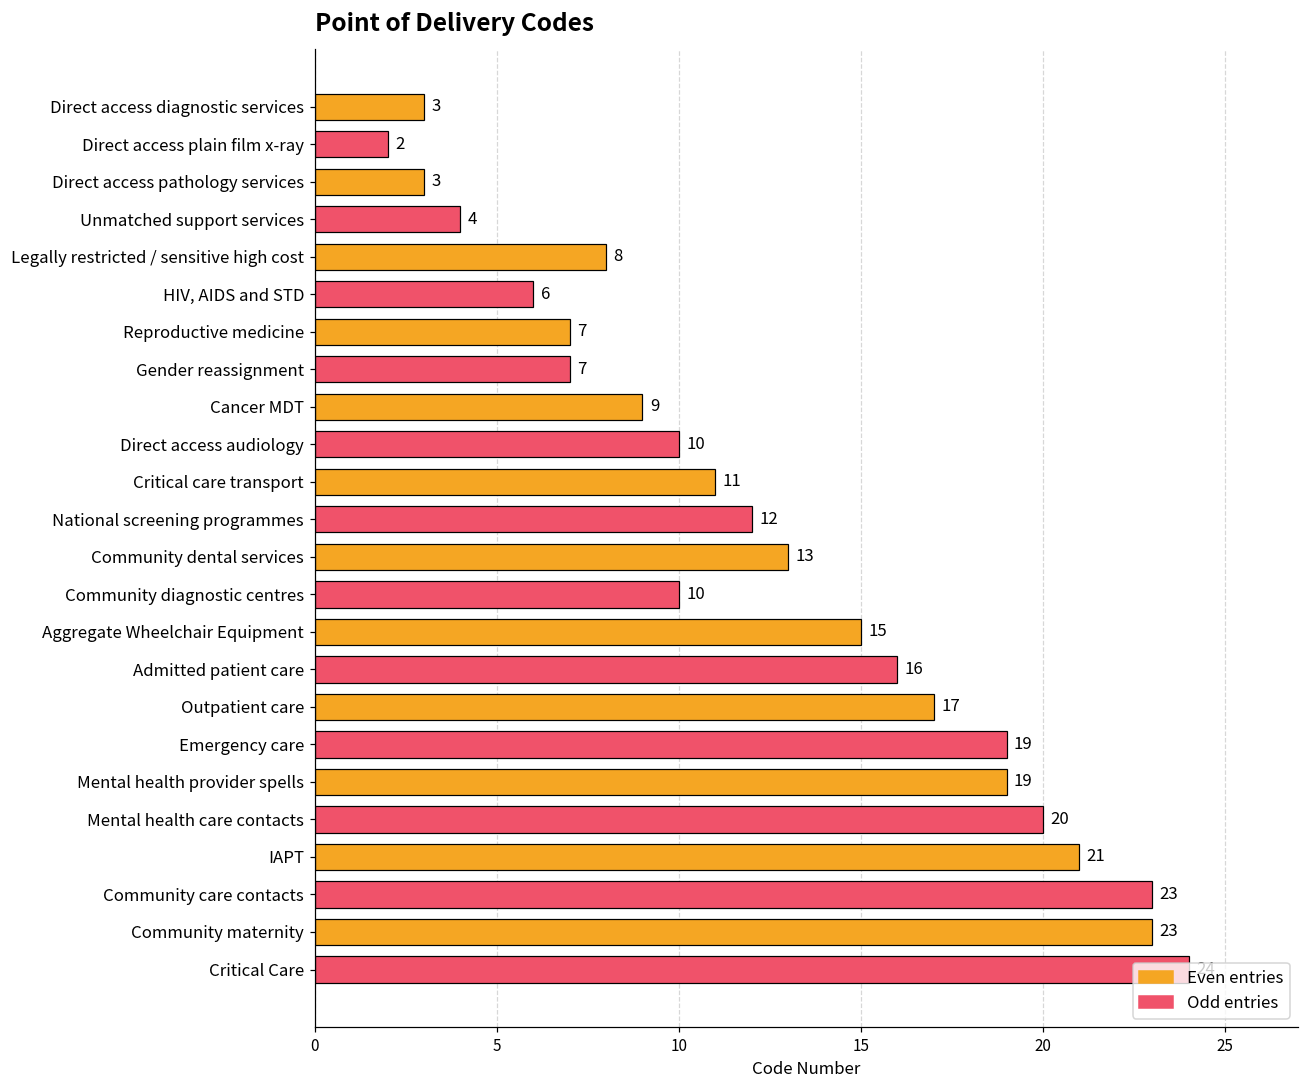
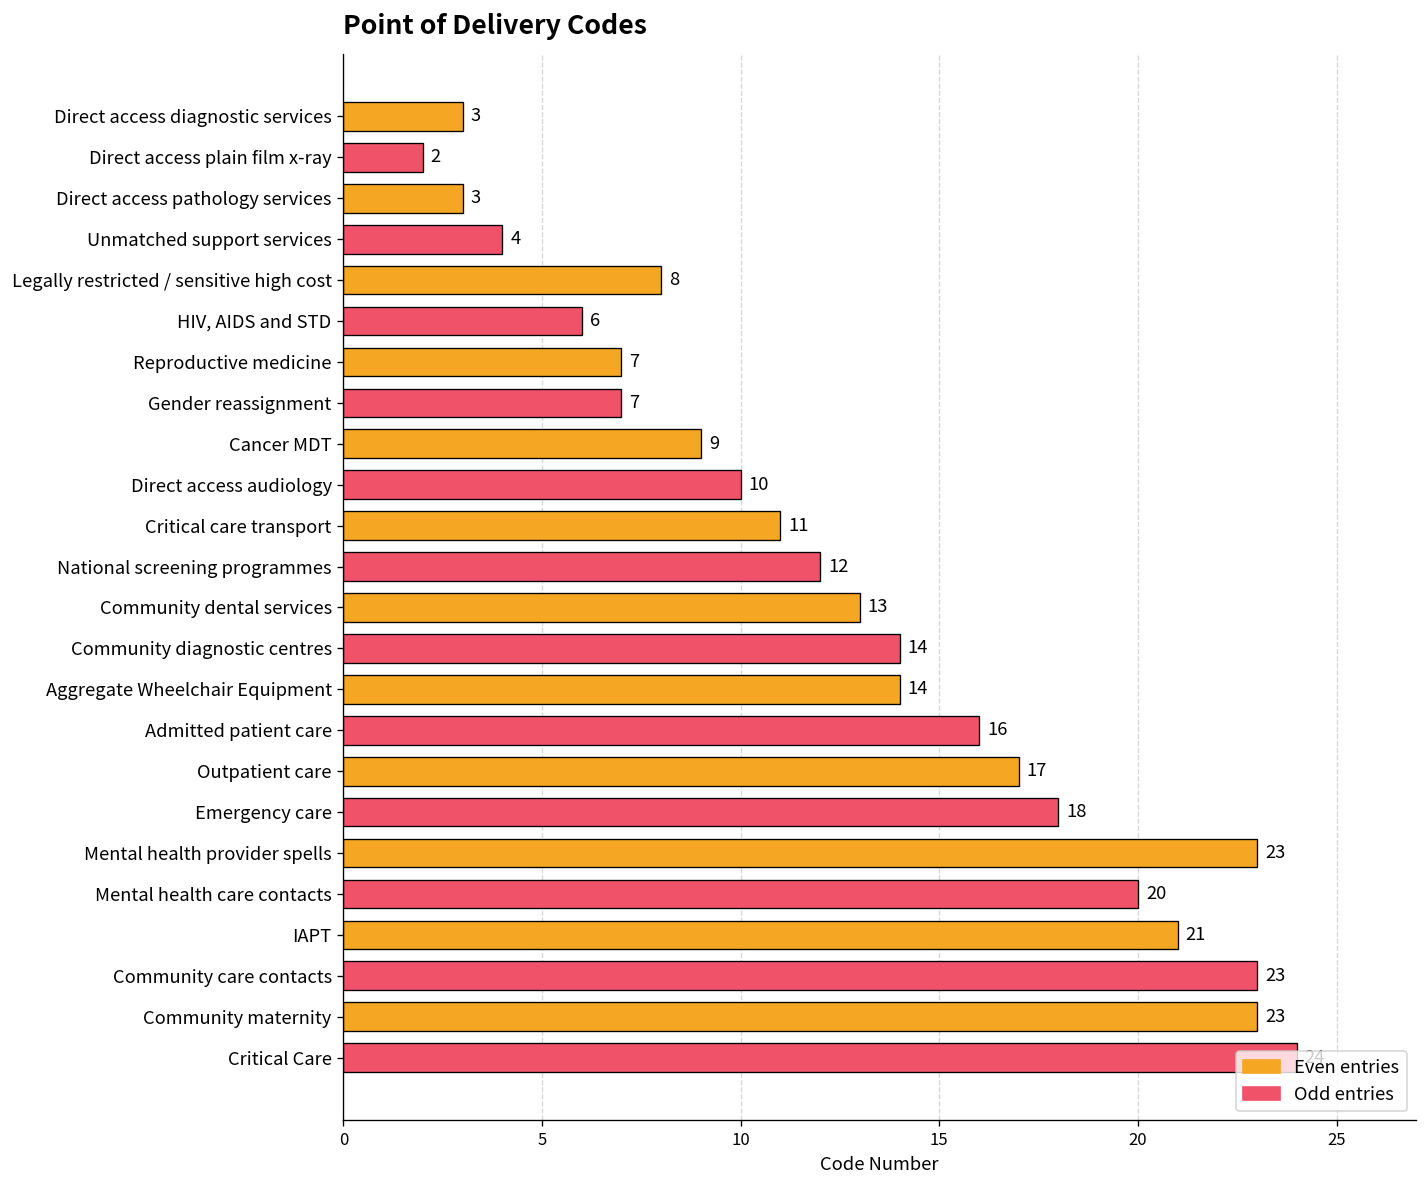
Community diagnostic centres: 10 -> 14
Aggregate Wheelchair Equipment: 15 -> 14
Emergency care: 19 -> 18
Mental health provider spells: 19 -> 23
